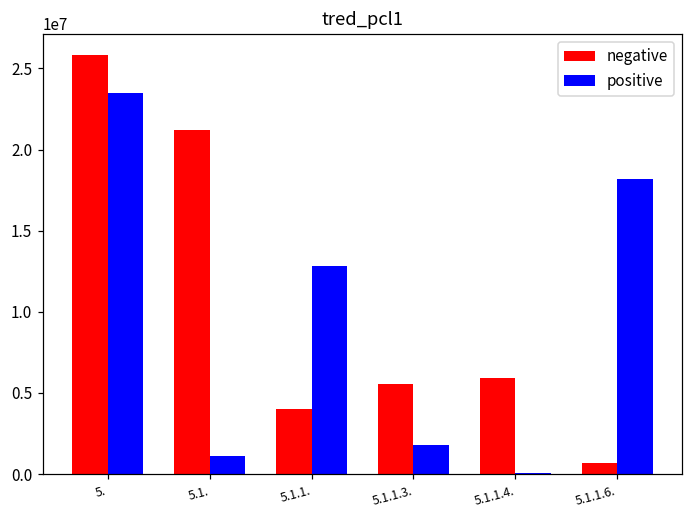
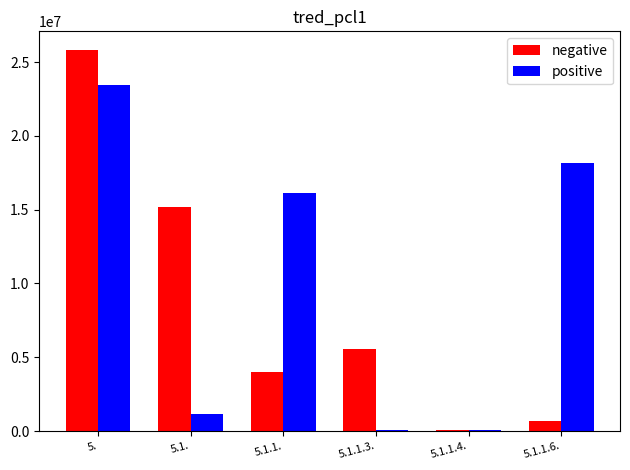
negative, 5.1.: 21200000 -> 15200000
positive, 5.1.1.: 12800000 -> 16100000
positive, 5.1.1.3.: 1800000 -> 0
negative, 5.1.1.4.: 5900000 -> 100000
